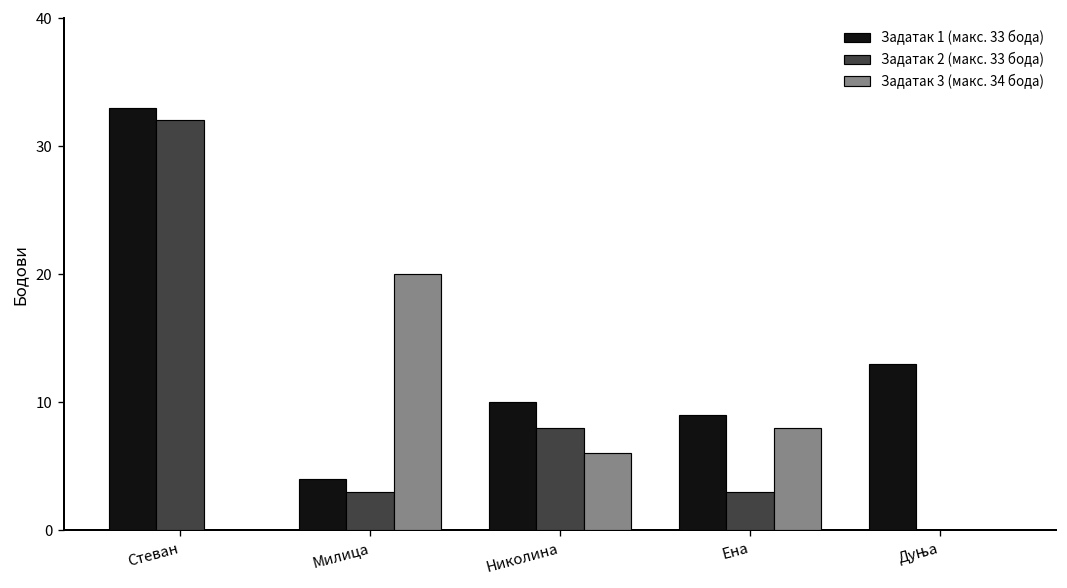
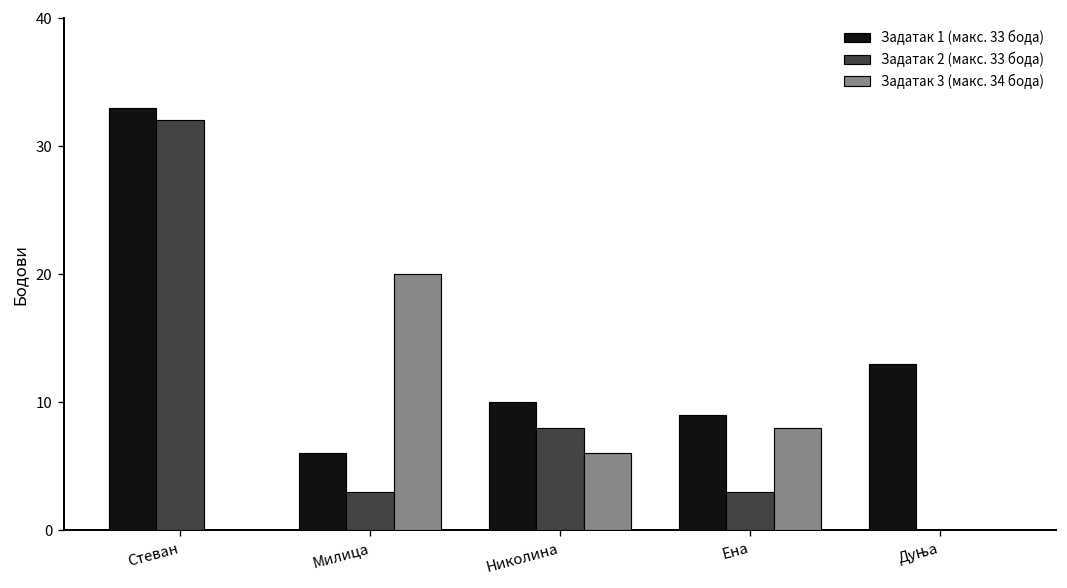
Задатак 1 (макс. 33 бода), Милица: 4 -> 6
